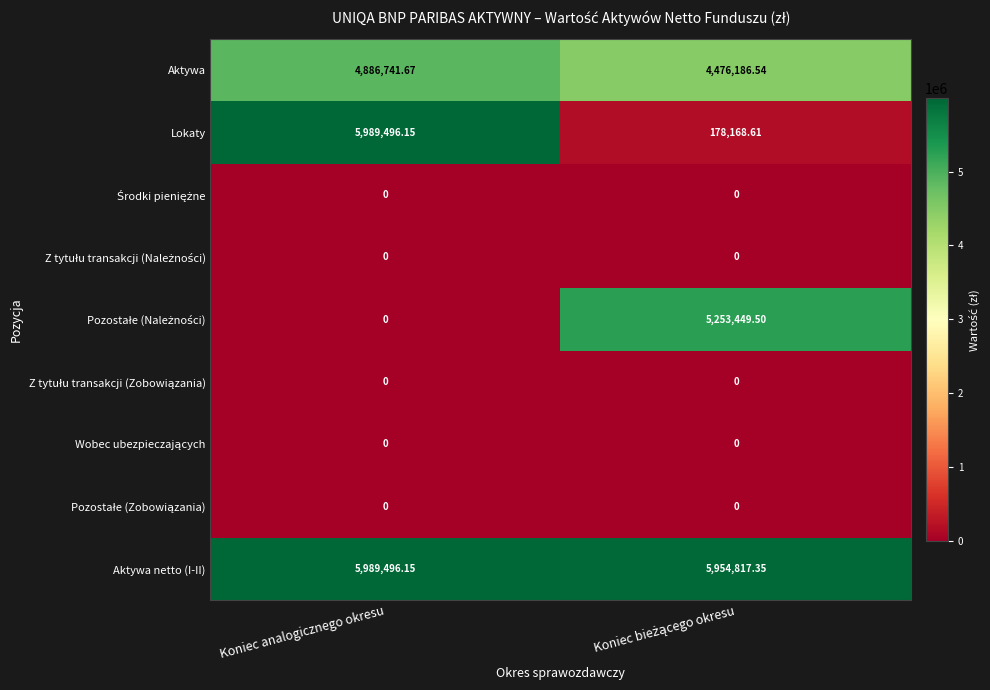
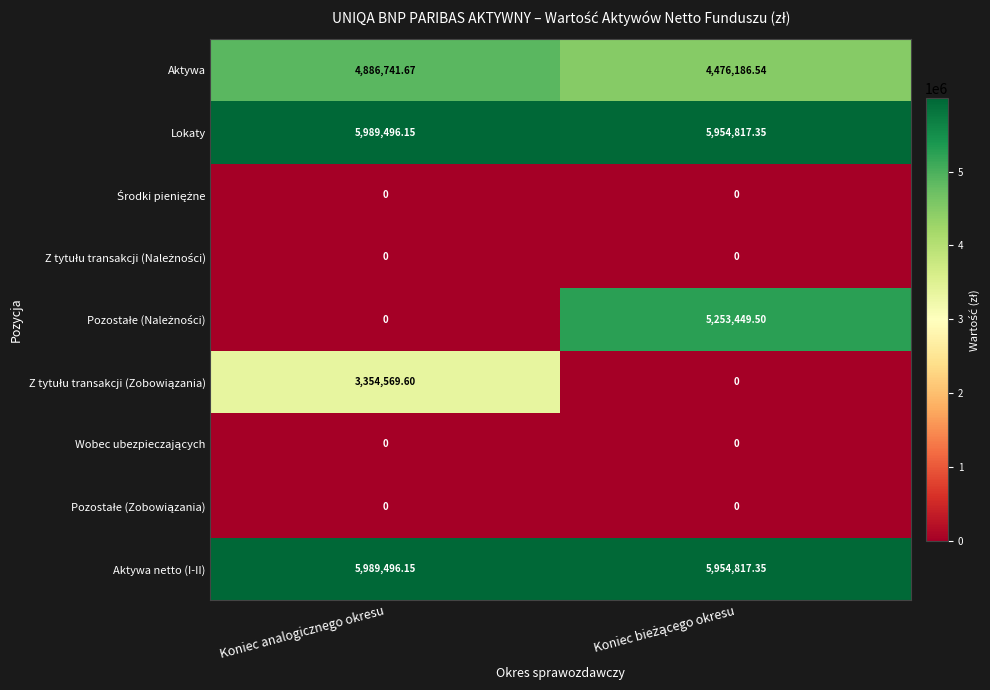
Lokaty, Koniec bieżącego okresu: 178,168.61 -> 5,954,817.35
Z tytułu transakcji (Zobowiązania), Koniec analogicznego okresu: 0 -> 3,354,569.60
